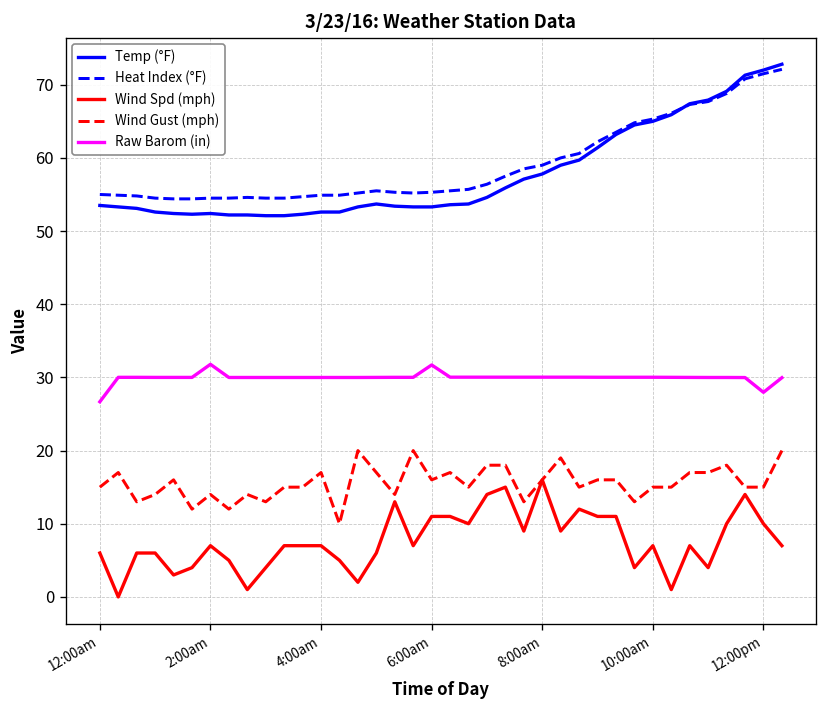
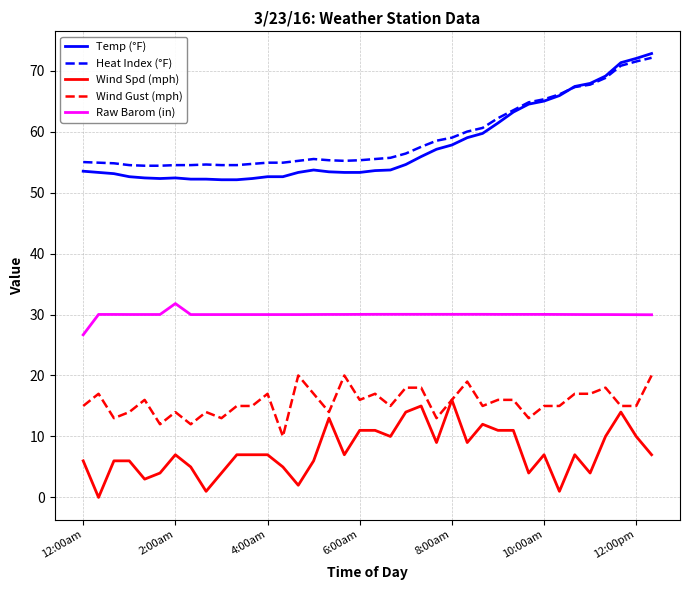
Raw Barom (in), 6:00am: 32 -> 30
Raw Barom (in), 12:00pm: 28 -> 30
